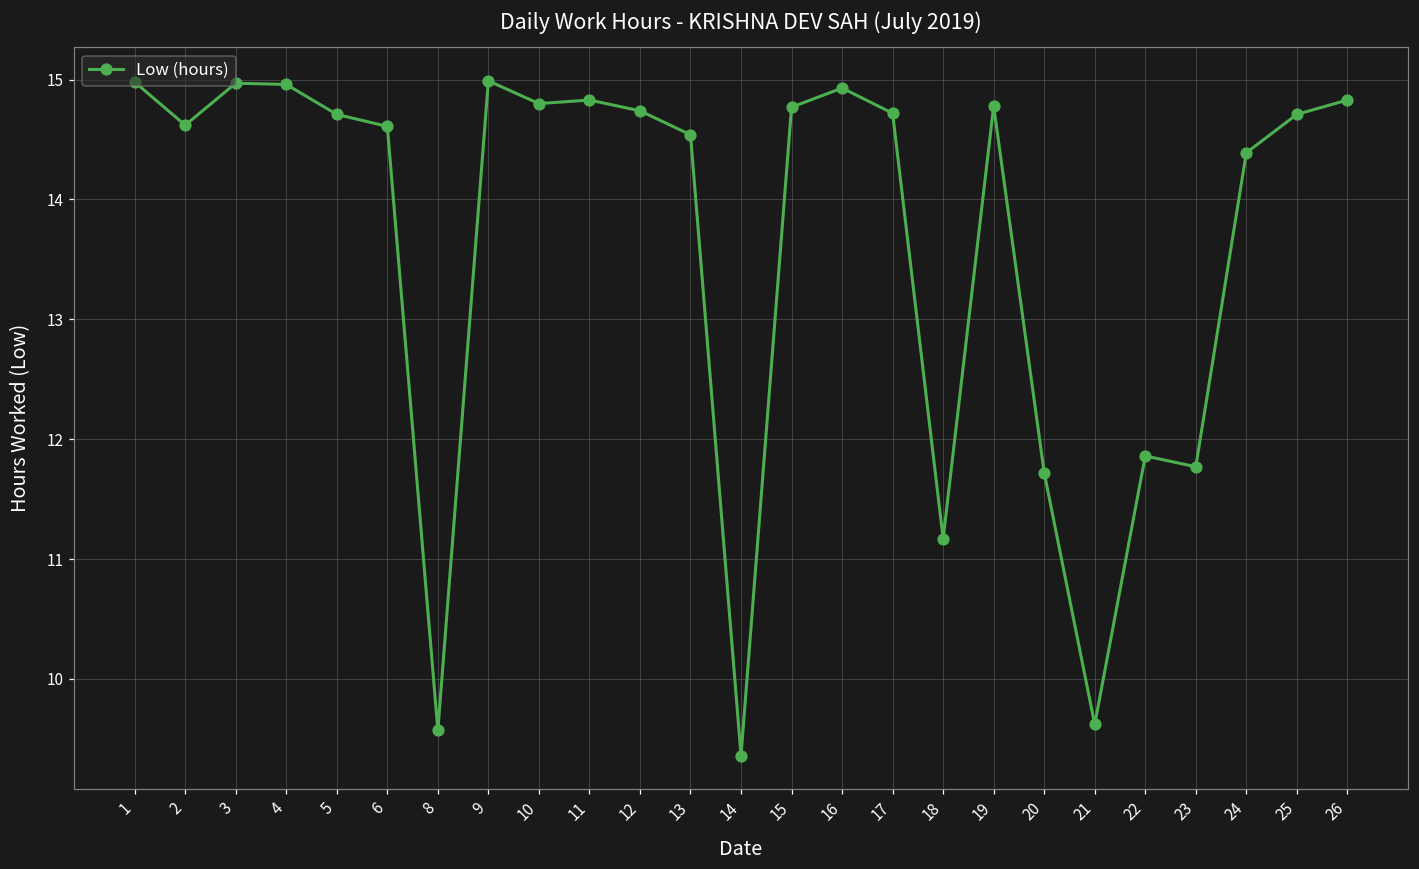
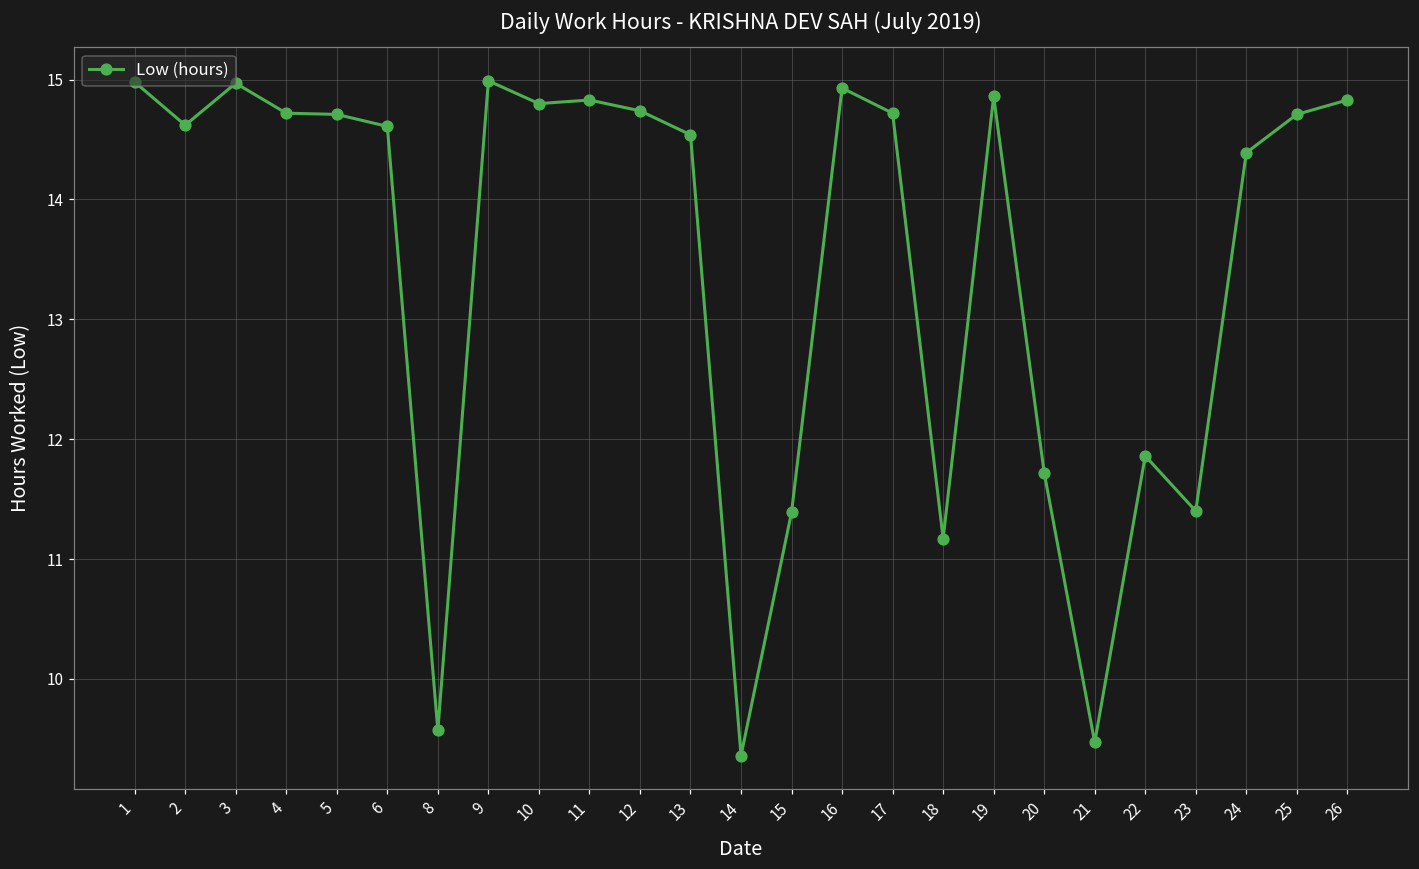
4: 14.96 -> 14.72
15: 14.77 -> 11.39
19: 14.78 -> 14.86
21: 9.62 -> 9.47
23: 11.77 -> 11.40
